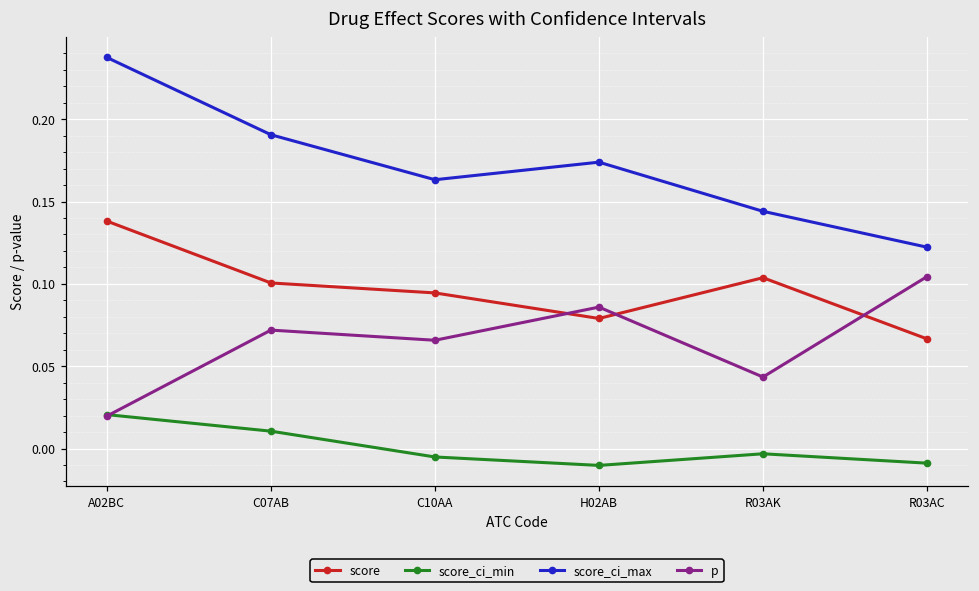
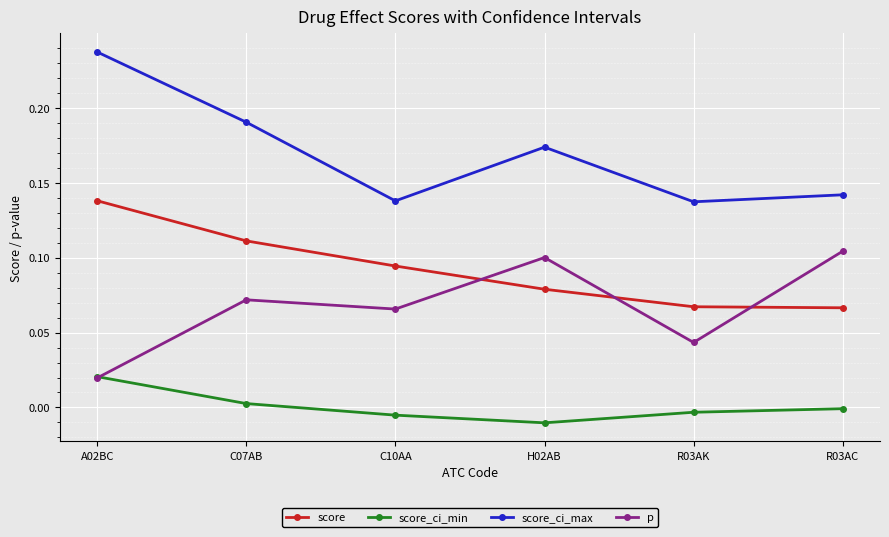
score, C07AB: 0.101 -> 0.111
score_ci_min, C07AB: 0.011 -> 0.003
score_ci_max, C10AA: 0.163 -> 0.138
p, H02AB: 0.086 -> 0.100
score, R03AK: 0.104 -> 0.067
score_ci_max, R03AK: 0.144 -> 0.137
score_ci_min, R03AC: -0.009 -> -0.001
score_ci_max, R03AC: 0.122 -> 0.142
